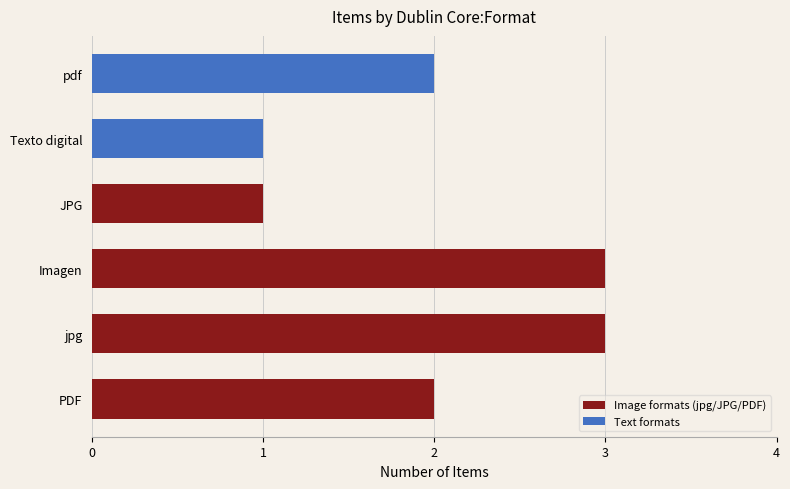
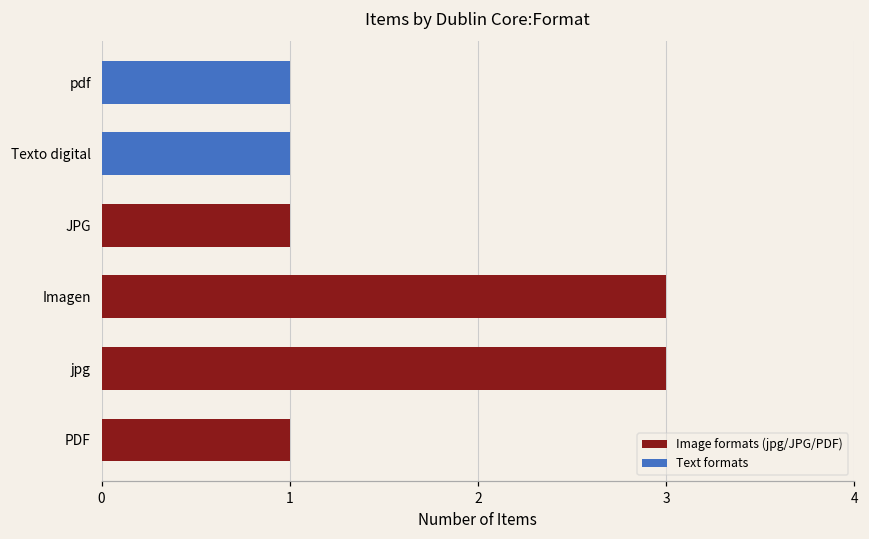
pdf: 2 -> 1
PDF: 2 -> 1
